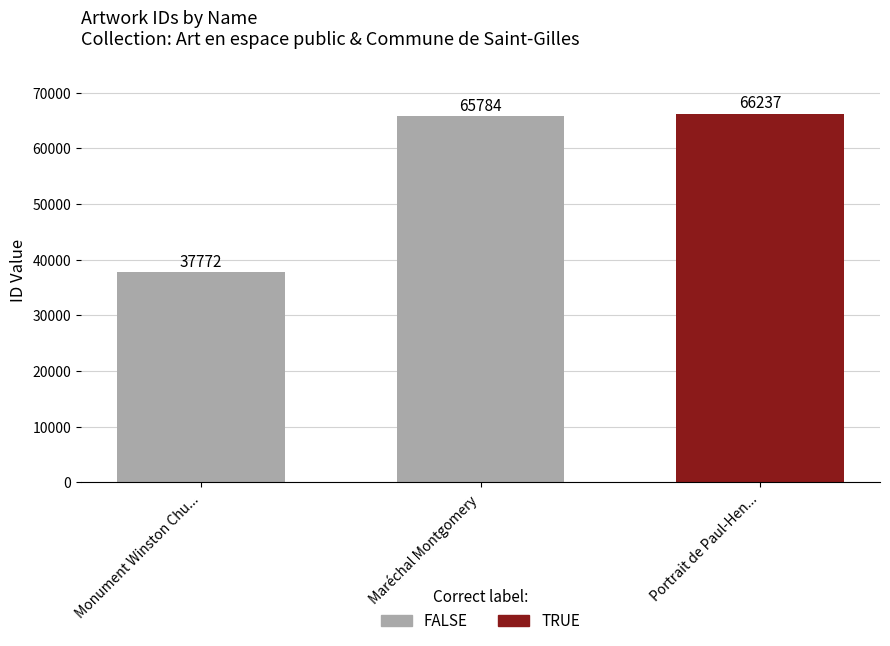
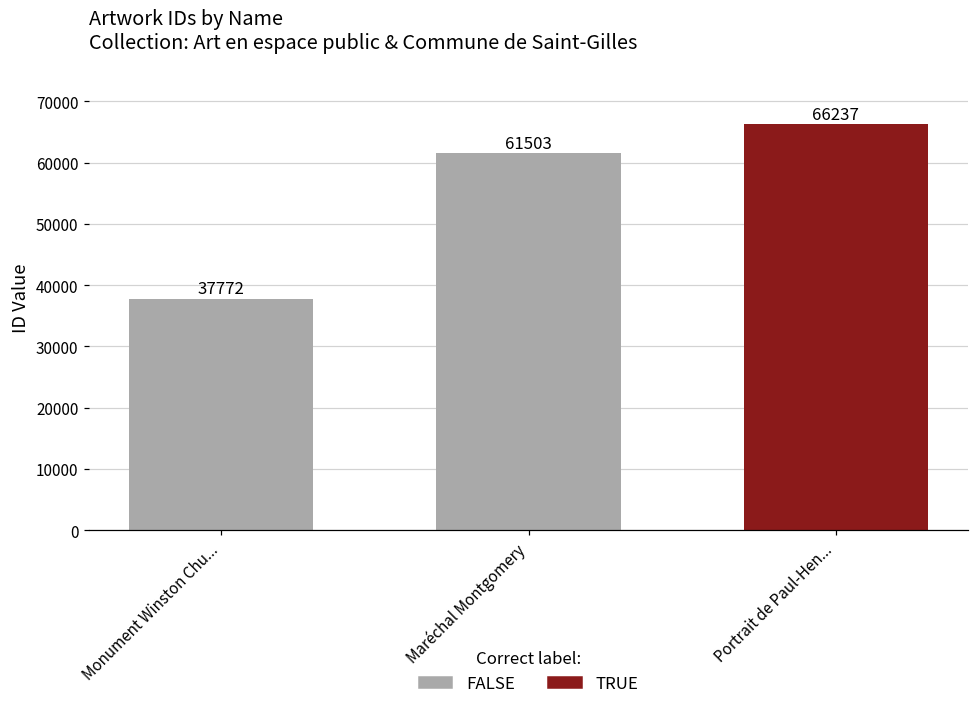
Maréchal Montgomery: 65784 -> 61503
